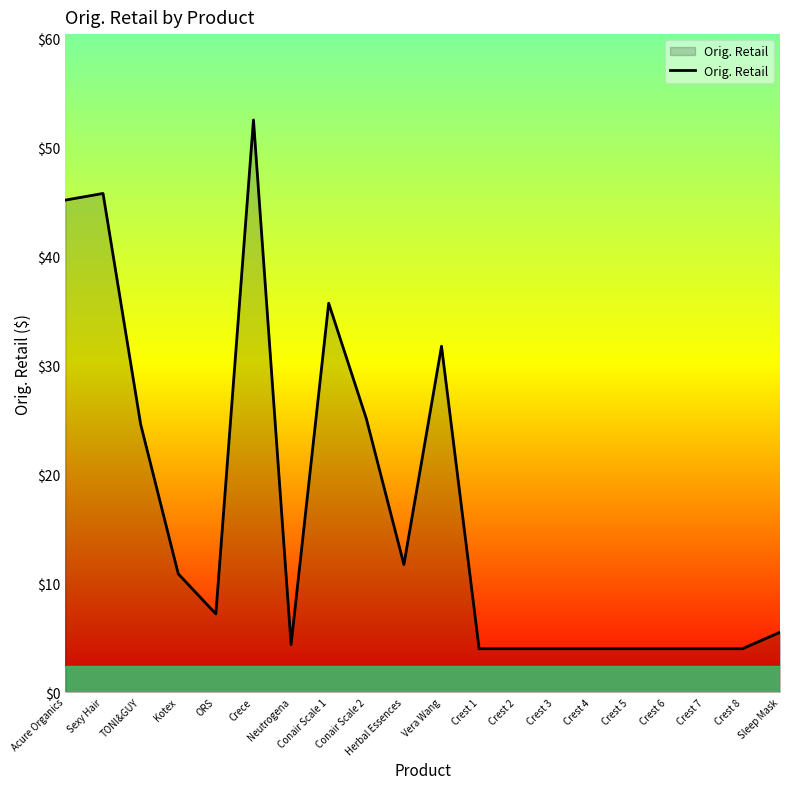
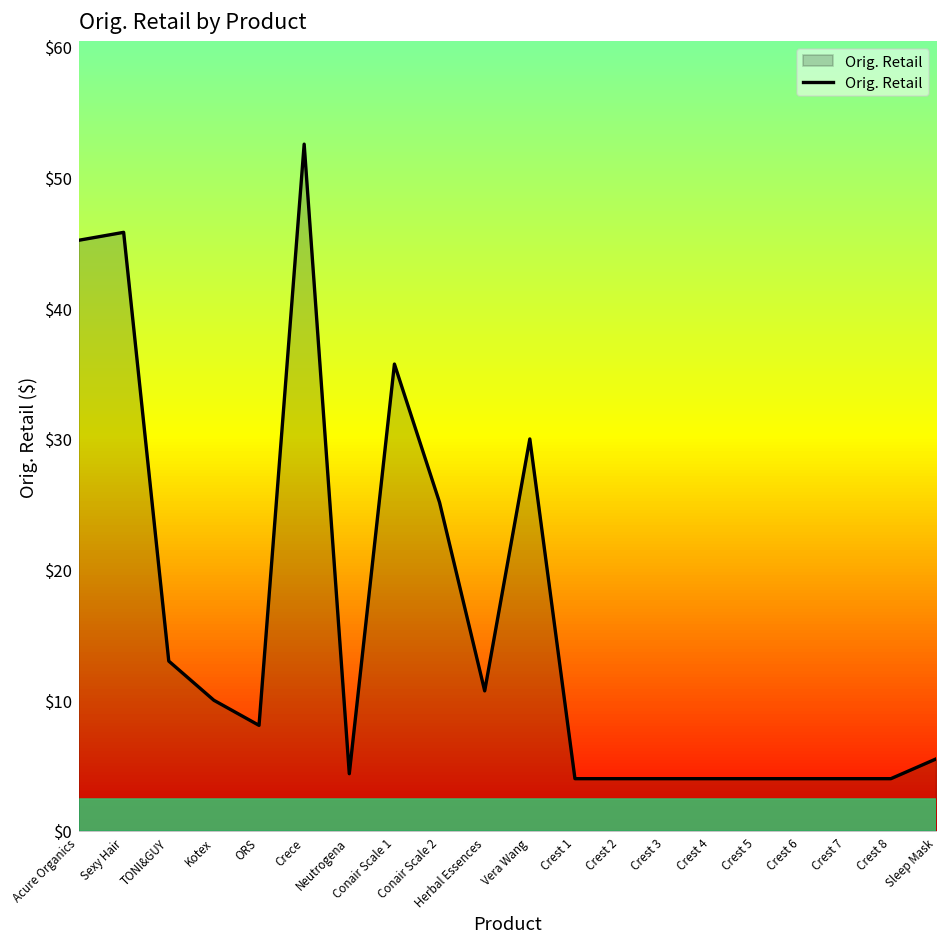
TONI&GUY: $24.6 -> $13.0
Kotex: $10.9 -> $10.0
ORS: $7.2 -> $8.1
Herbal Essences: $11.7 -> $10.7
Vera Wang: $31.8 -> $30.0
